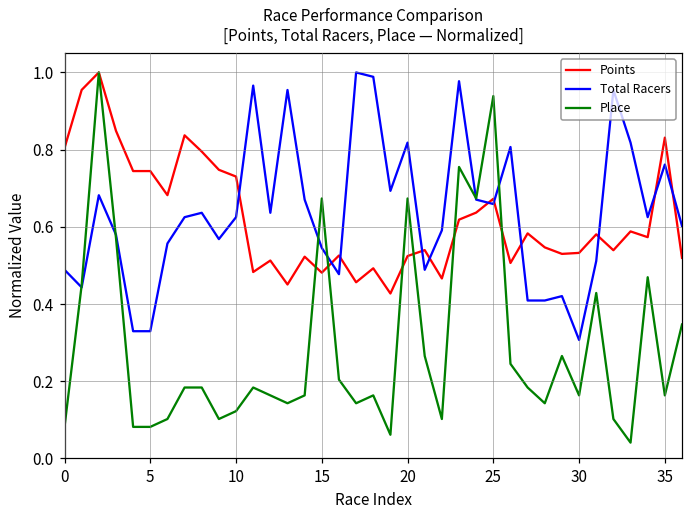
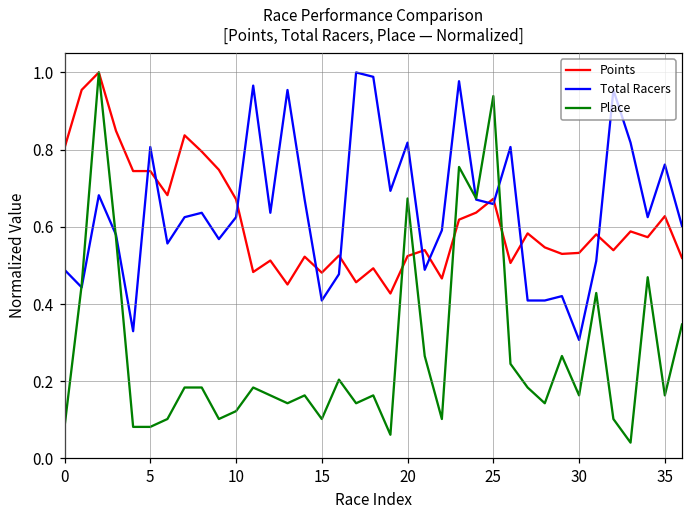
Total Racers, 5: 0.33 -> 0.81
Points, 10: 0.73 -> 0.67
Total Racers, 15: 0.55 -> 0.41
Place, 15: 0.67 -> 0.10
Points, 35: 0.83 -> 0.63
